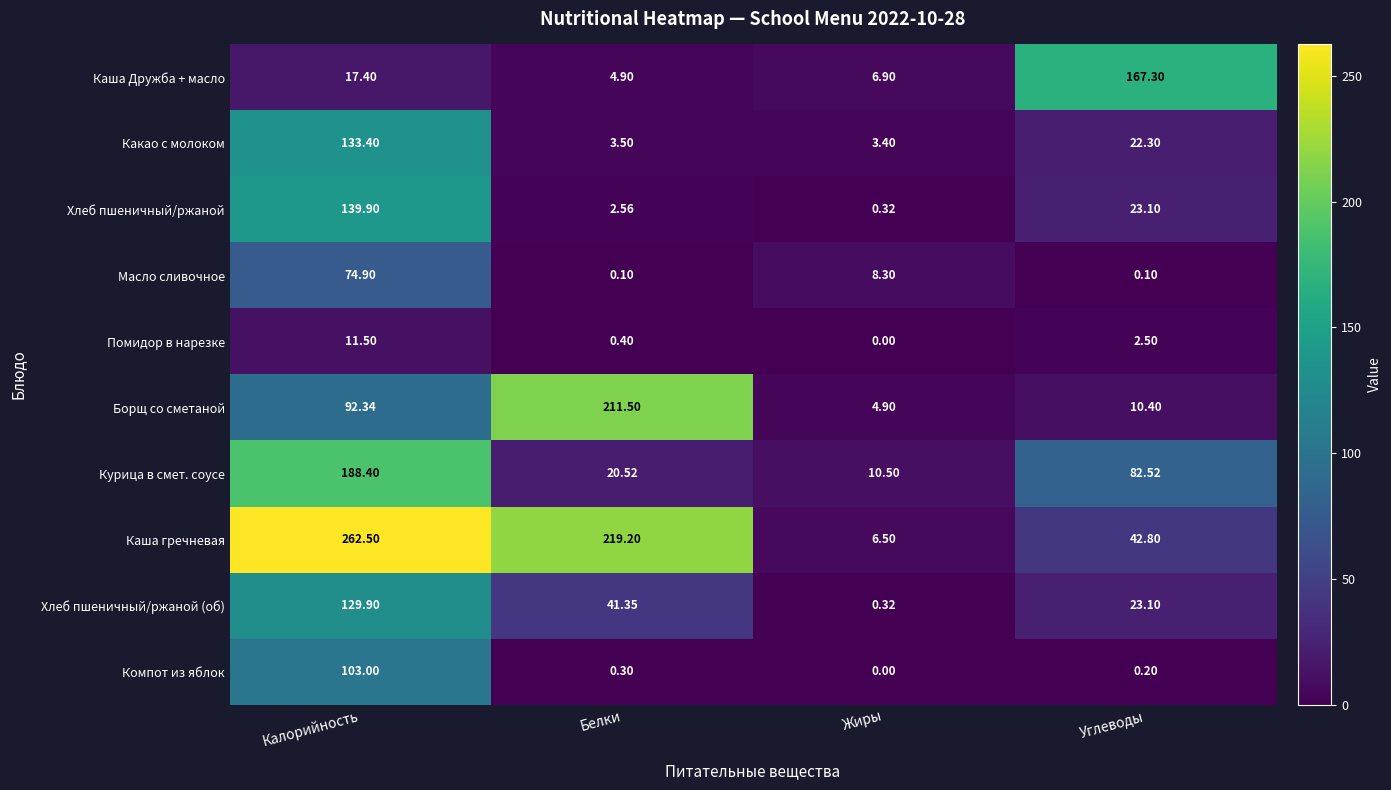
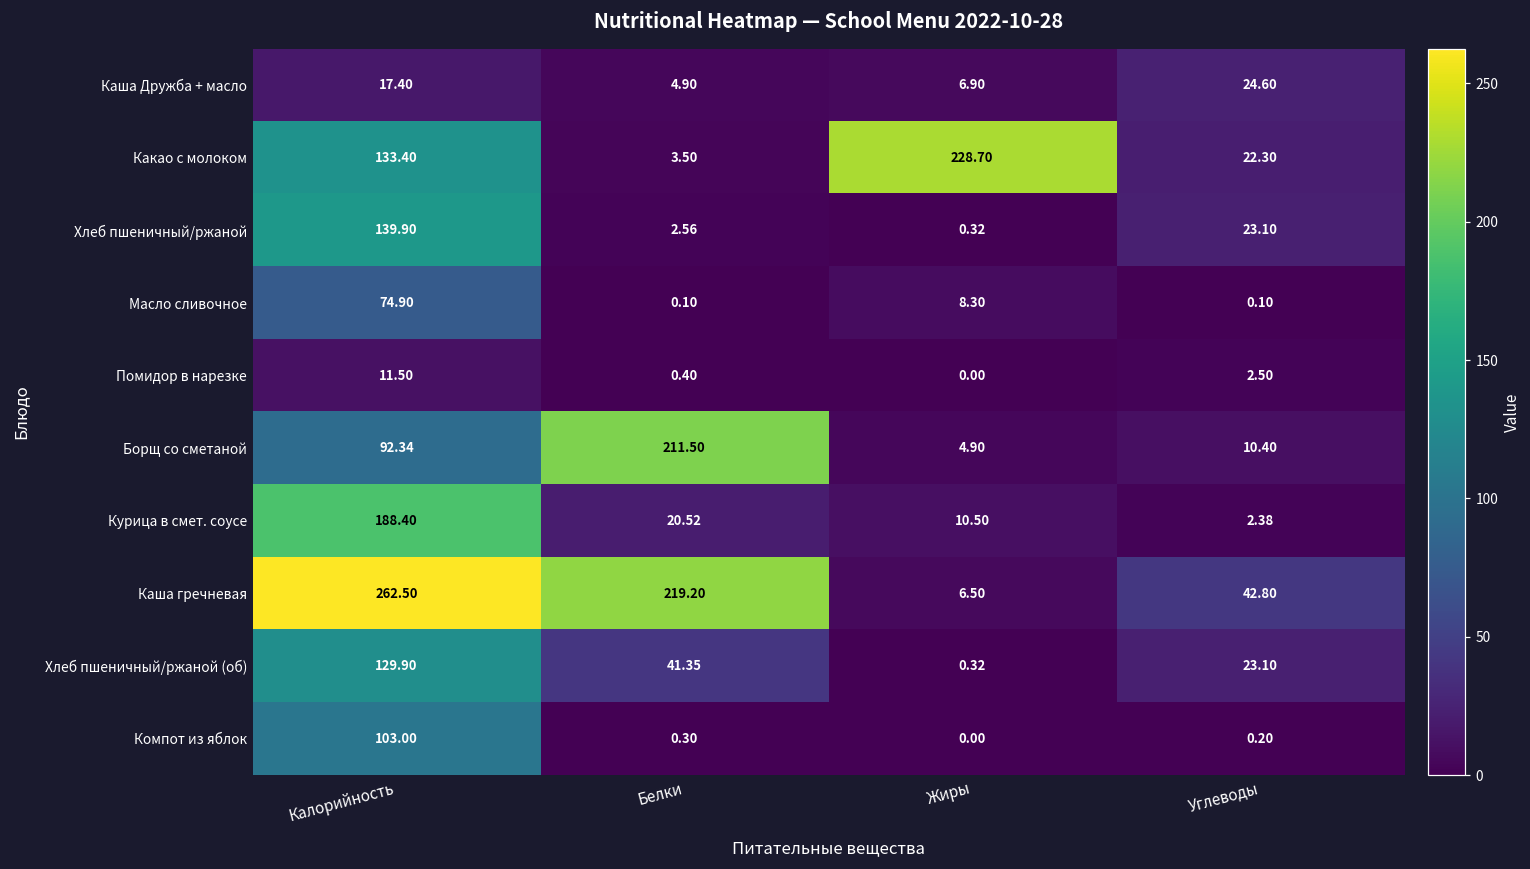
Каша Дружба + масло, Углеводы: 167.30 -> 24.60
Какао с молоком, Жиры: 3.40 -> 228.70
Курица в смет. соусе, Углеводы: 82.52 -> 2.38
